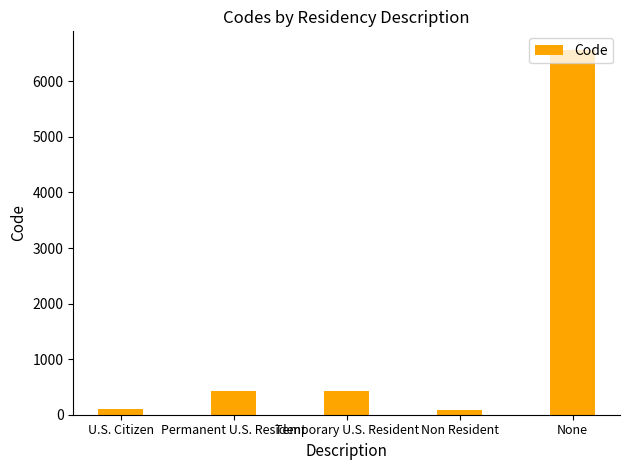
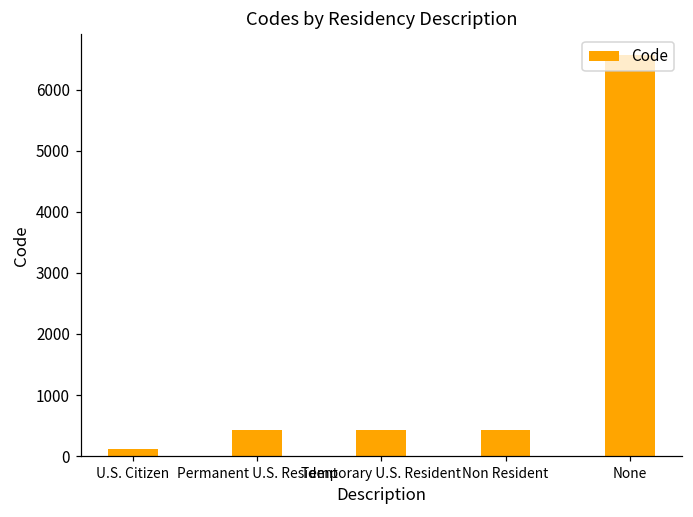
Non Resident: 100 -> 400
